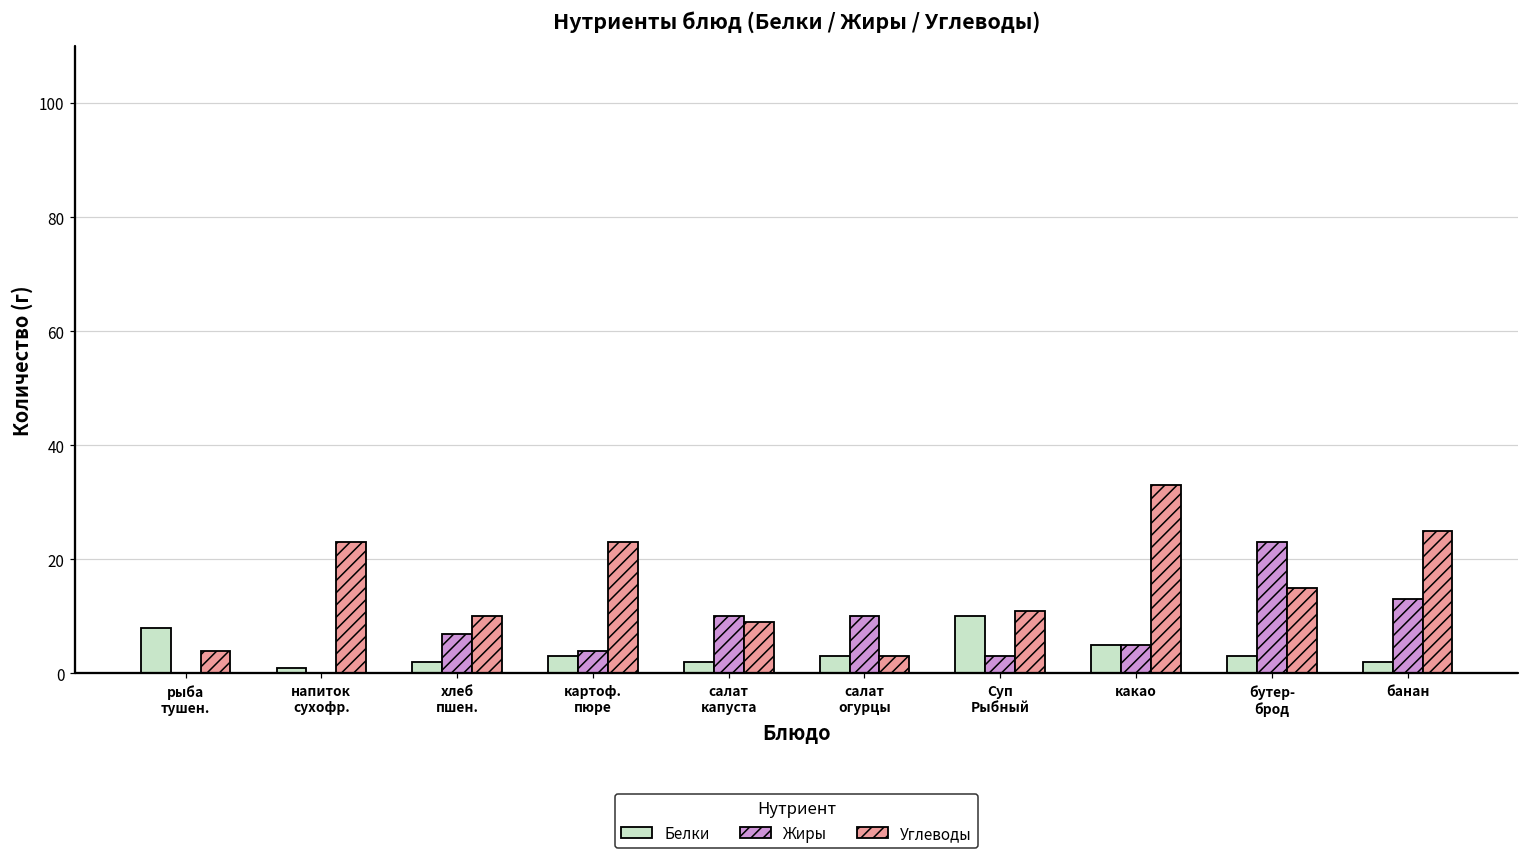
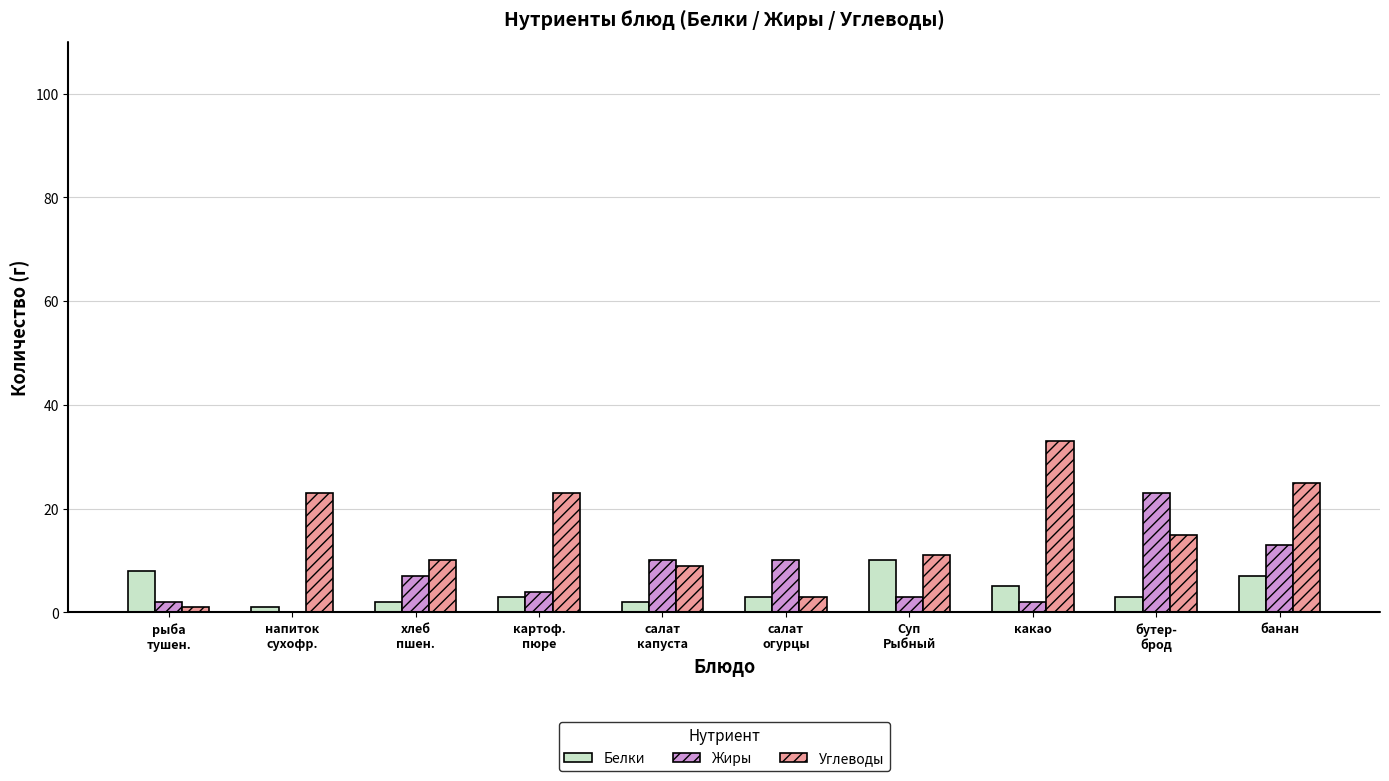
Жиры, рыба тушен.: 0 -> 2
Углеводы, рыба тушен.: 4 -> 1
Жиры, какао: 5 -> 2
Белки, банан: 2 -> 7
